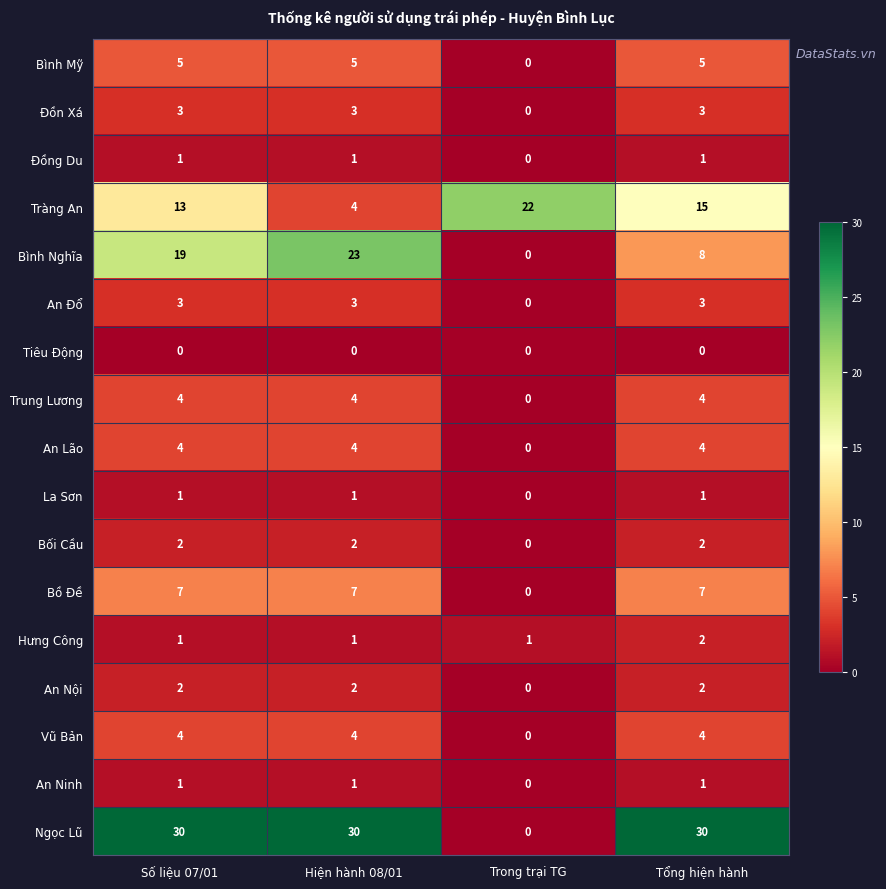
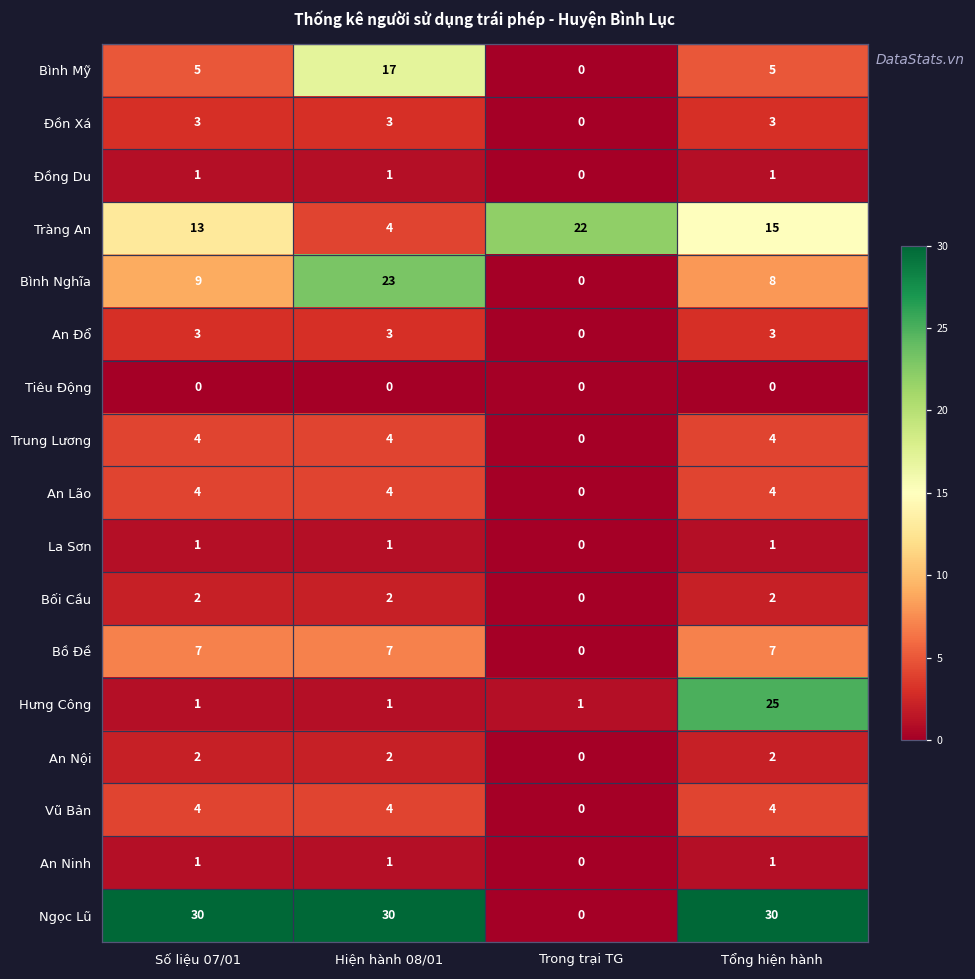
Bình Mỹ, Hiện hành 08/01: 5 -> 17
Bình Nghĩa, Số liệu 07/01: 19 -> 9
Hưng Công, Tổng hiện hành: 2 -> 25
